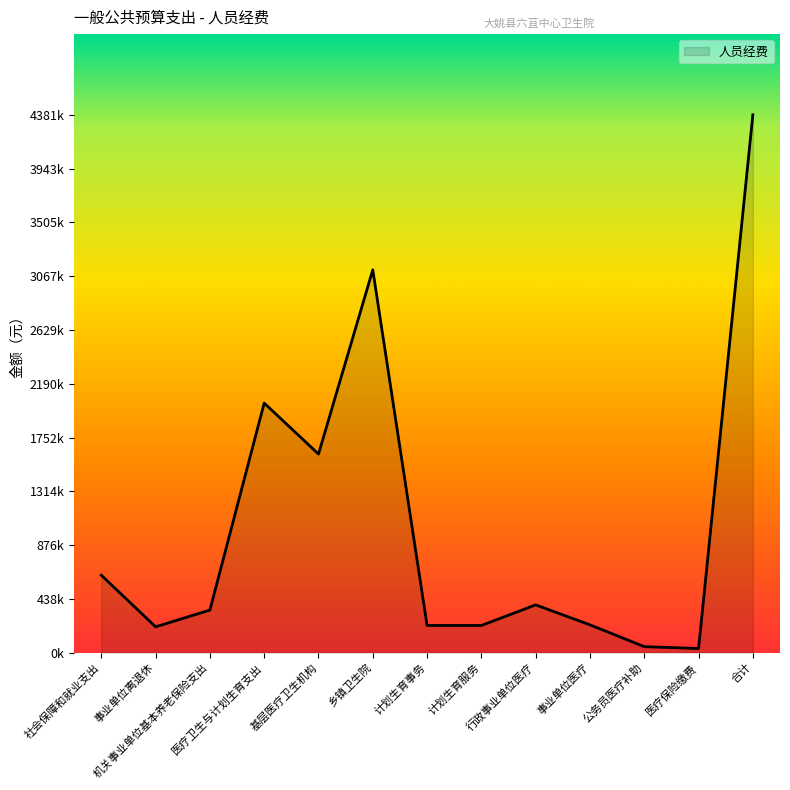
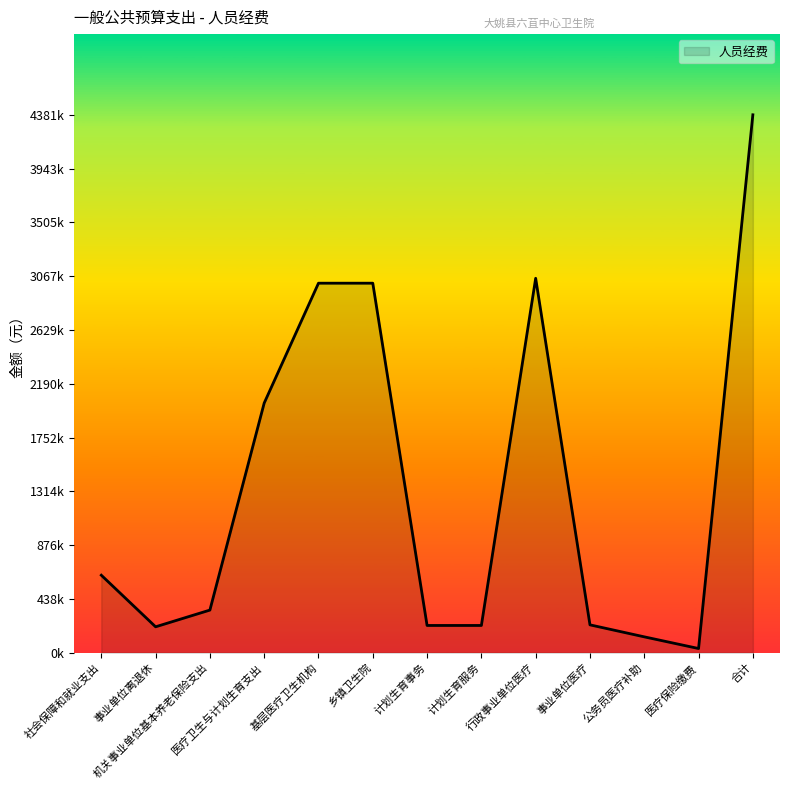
基层医疗卫生机构: 1620000 -> 3010000
乡镇卫生院: 3120000 -> 3010000
行政事业单位医疗: 390000 -> 3050000
公务员医疗补助: 50000 -> 130000
